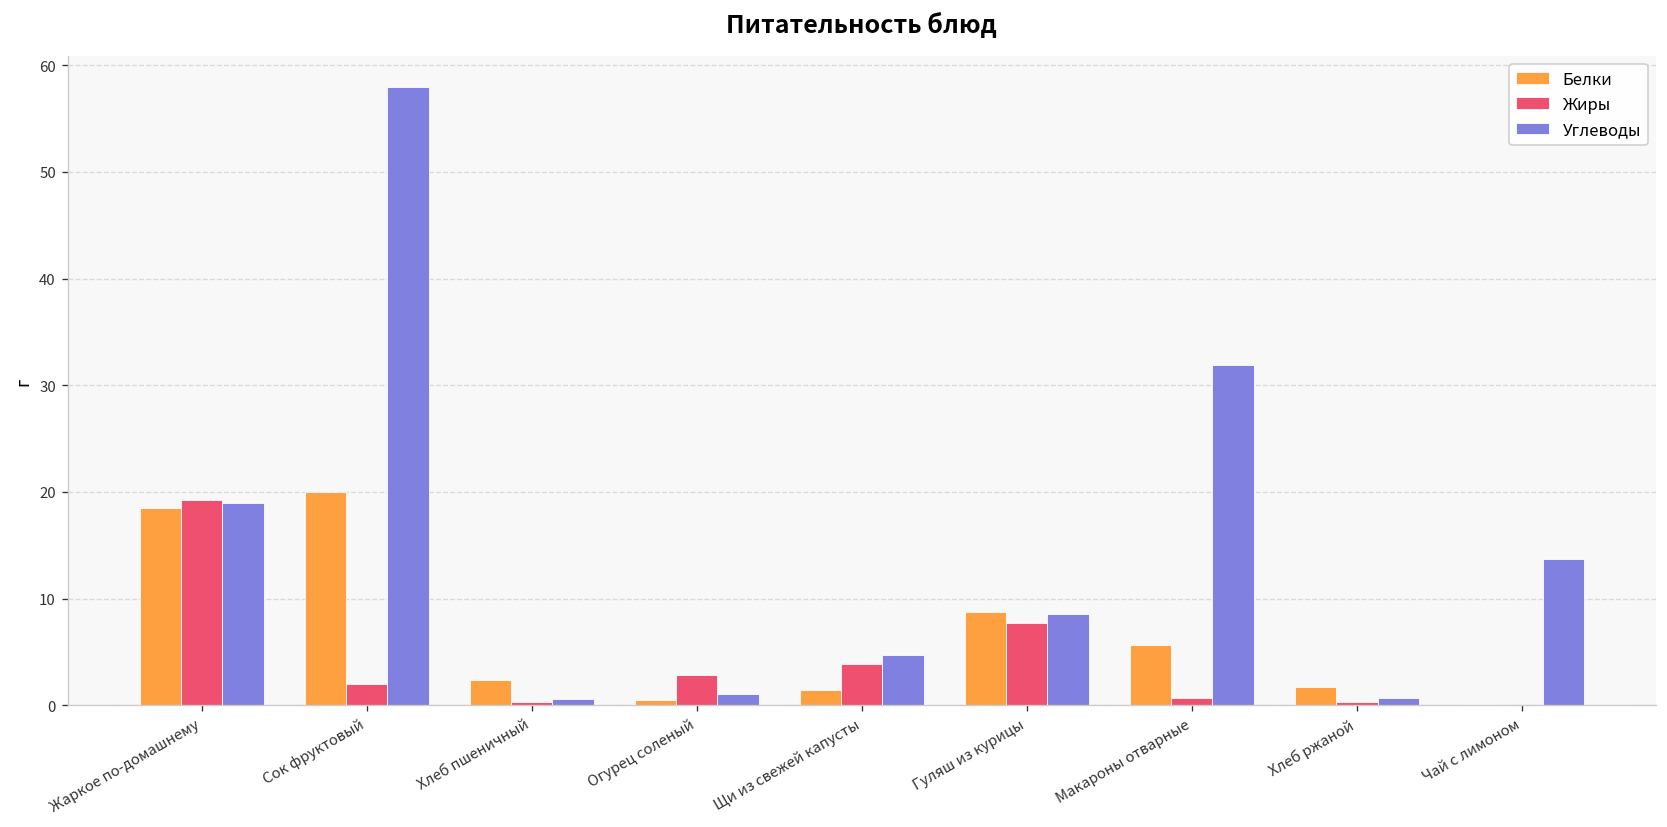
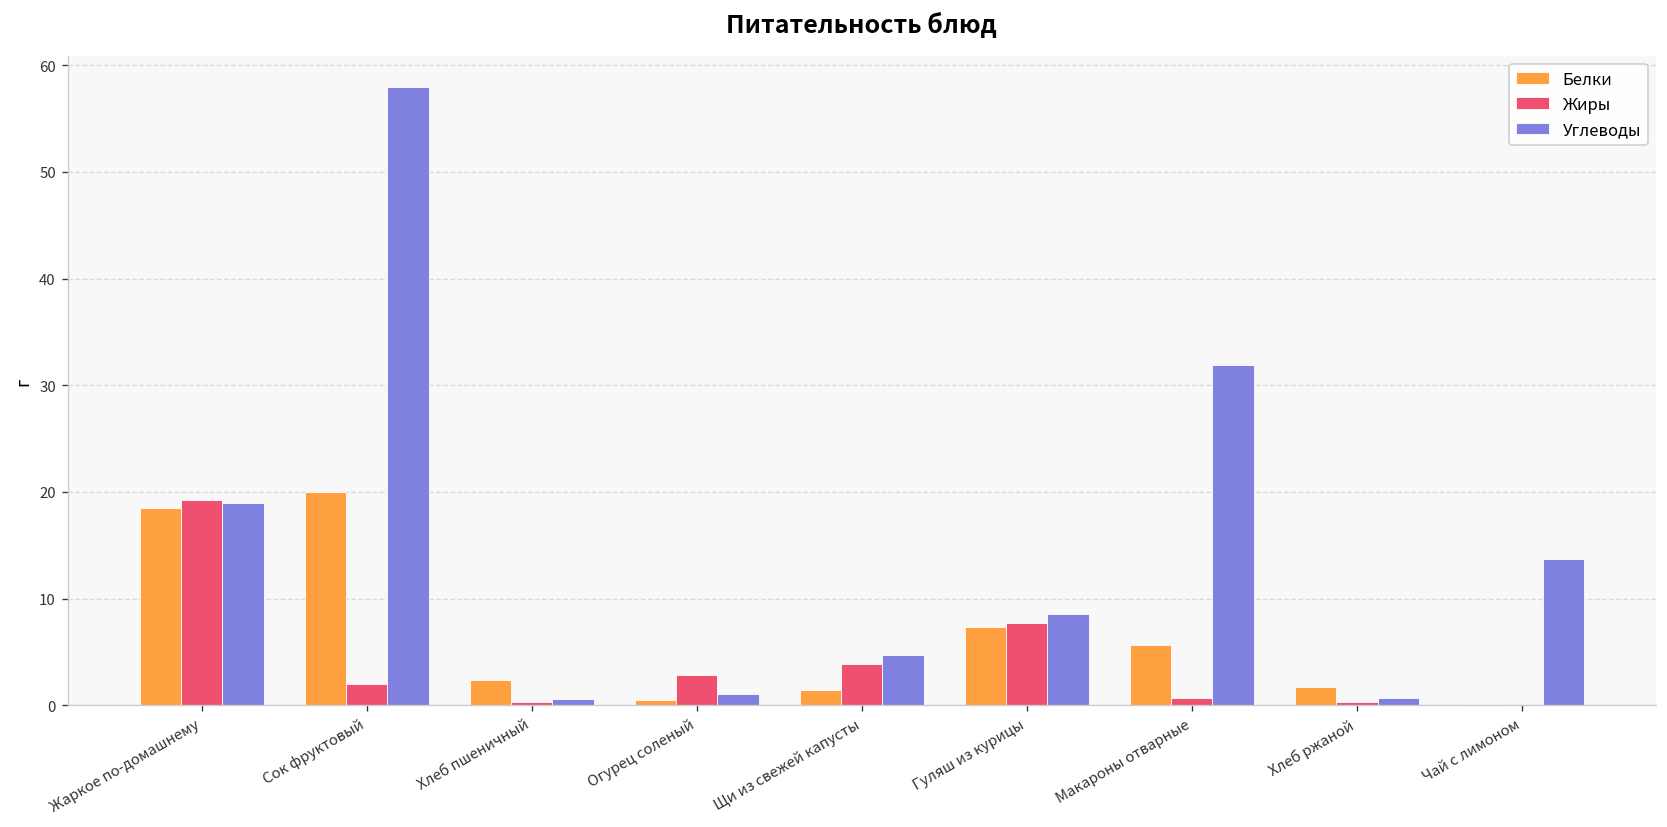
Белки, Гуляш из курицы: 9 -> 7
